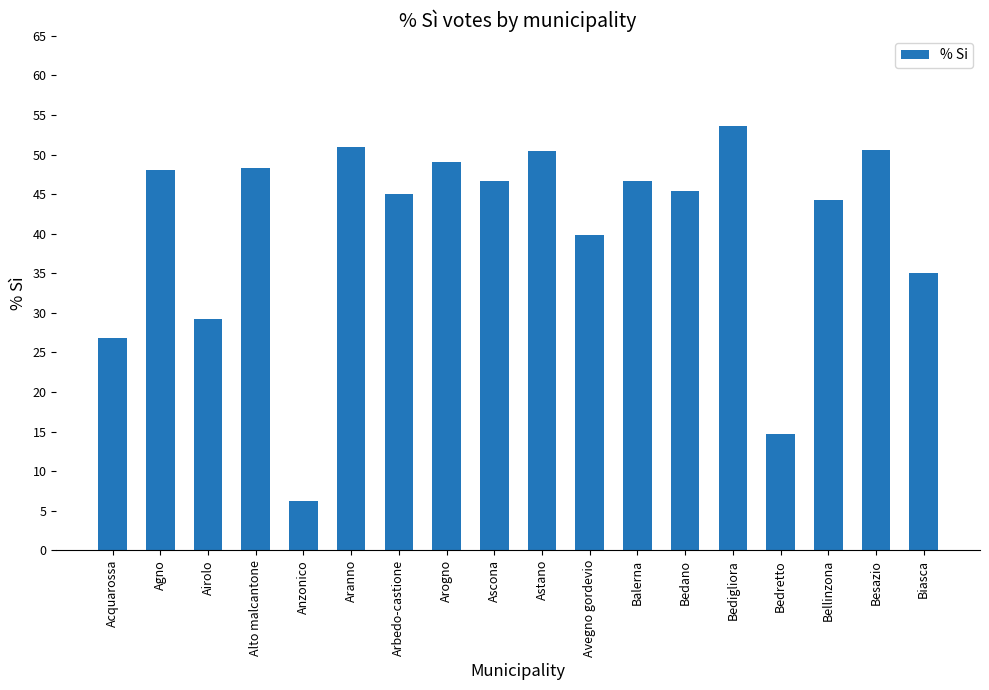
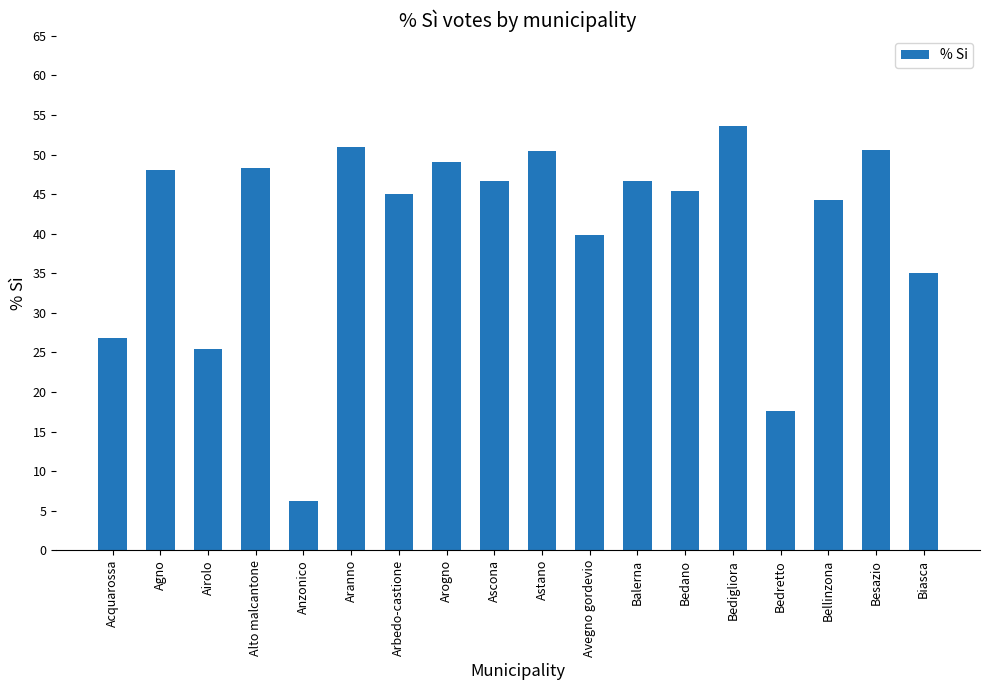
Airolo: 29 -> 25
Bedretto: 15 -> 18
